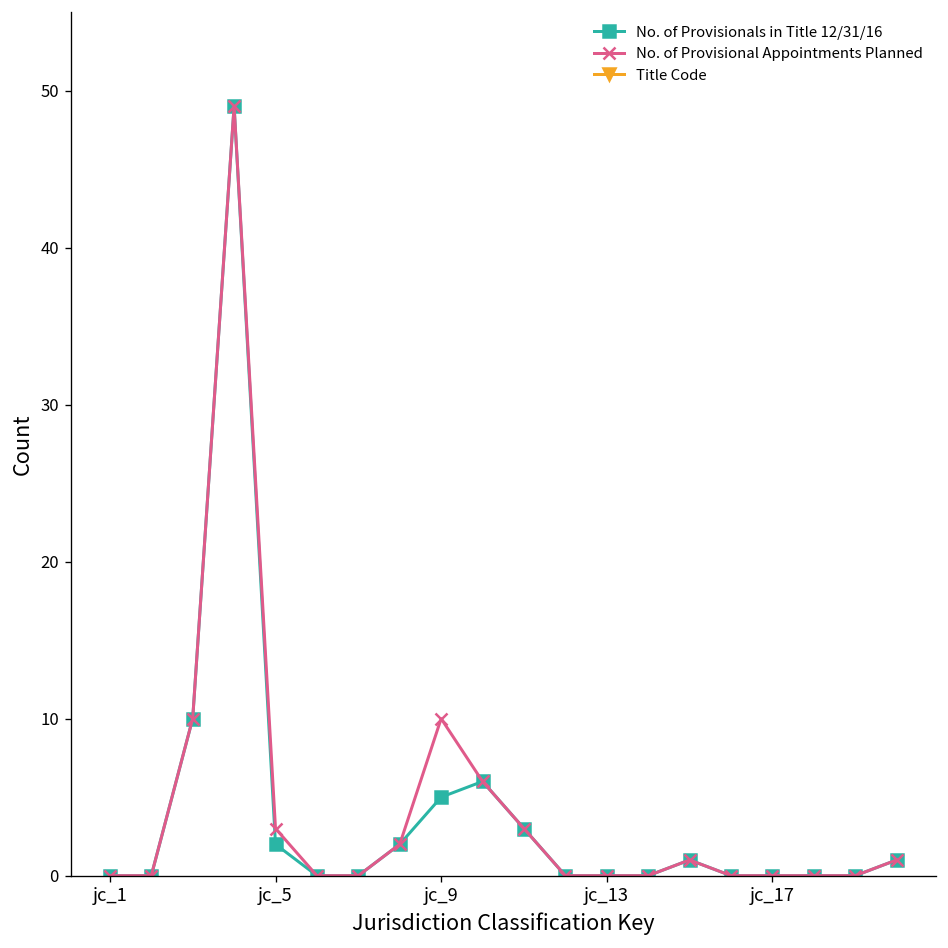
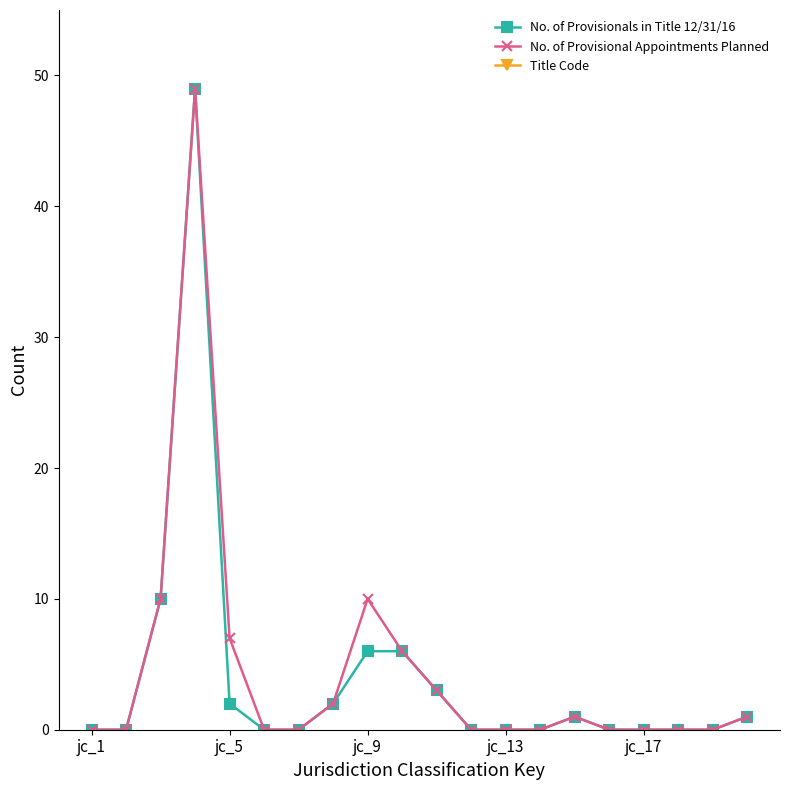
No. of Provisional Appointments Planned, jc_5: 3 -> 7
No. of Provisionals in Title 12/31/16, jc_9: 5 -> 6
